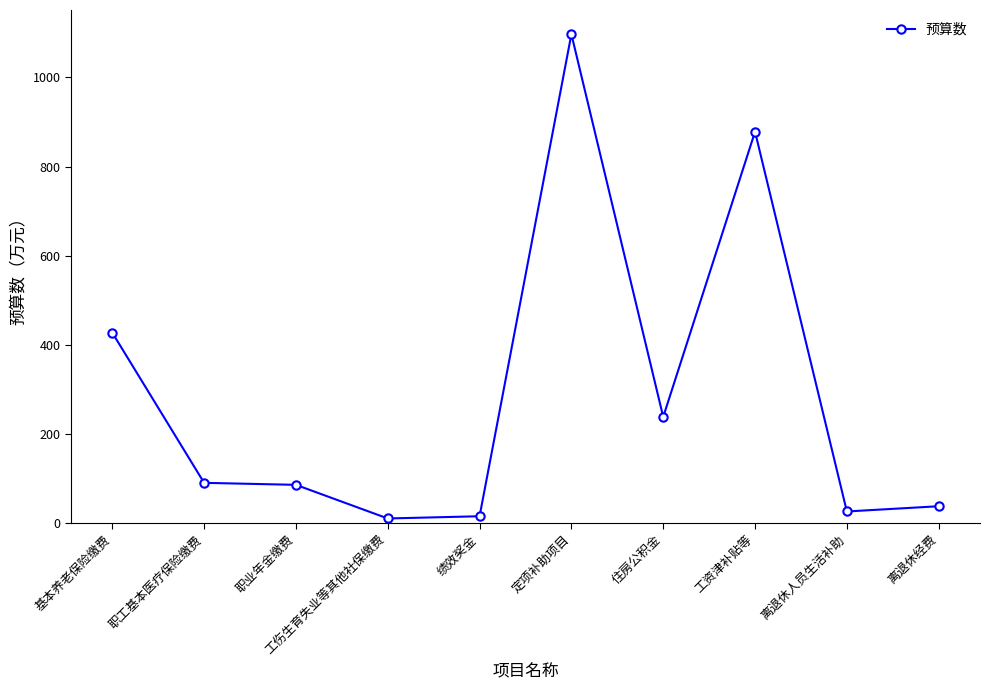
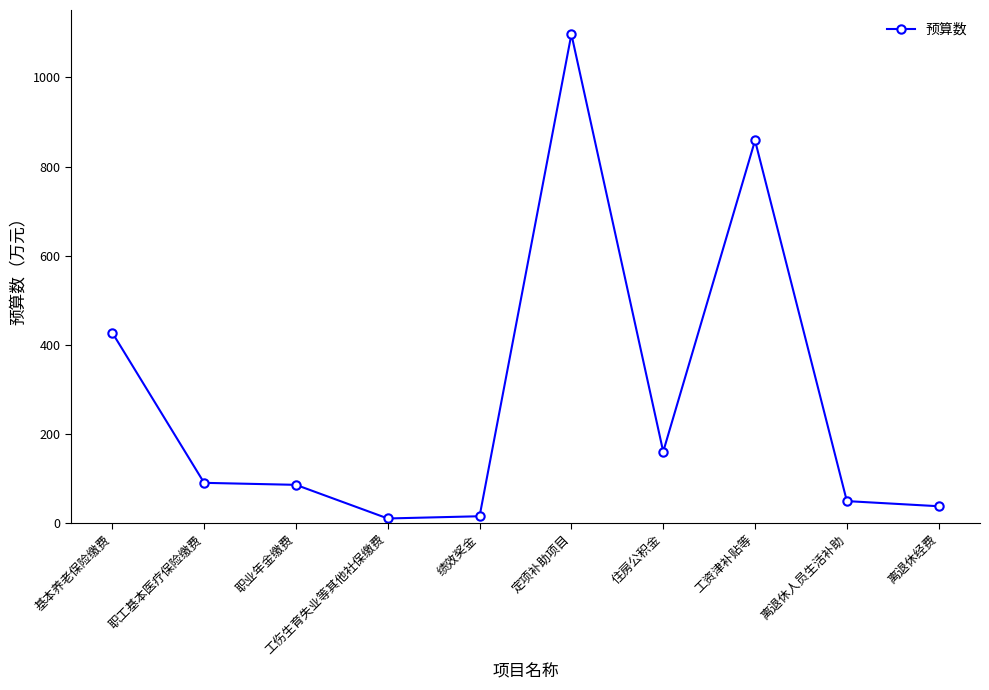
住房公积金: 240 -> 160
工资津补贴等: 880 -> 860
离退休人员生活补助: 30 -> 50
